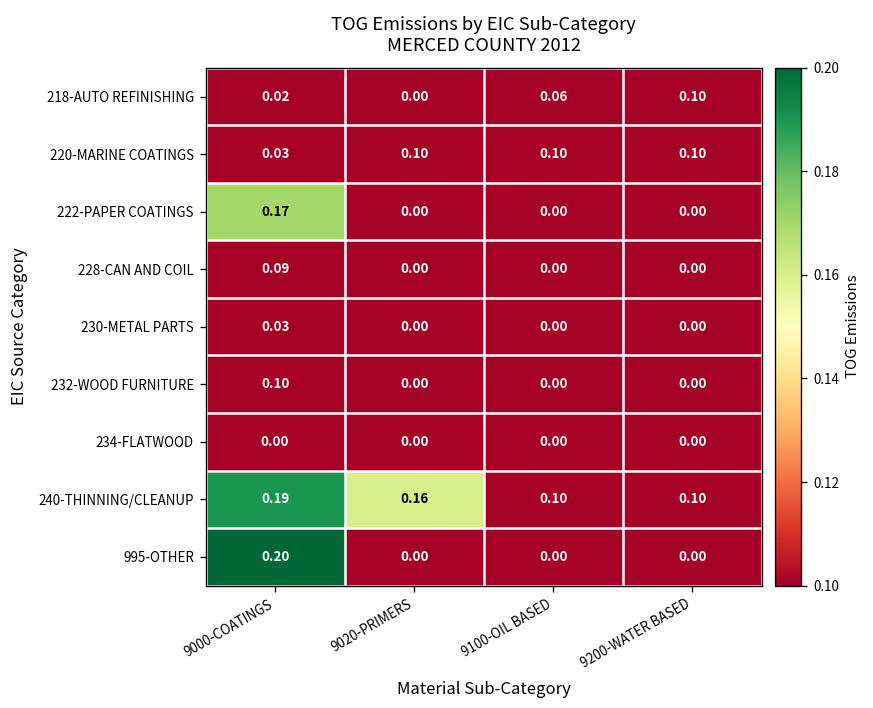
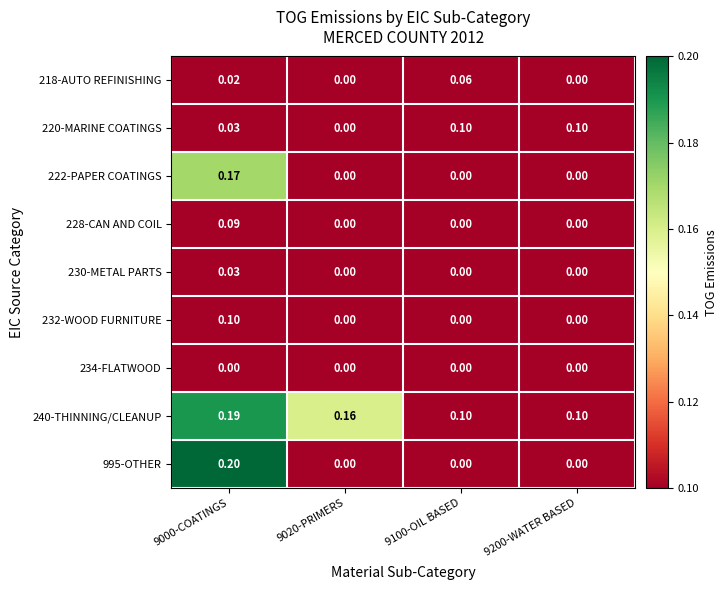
218-AUTO REFINISHING, 9200-WATER BASED: 0.10 -> 0.00
220-MARINE COATINGS, 9020-PRIMERS: 0.10 -> 0.00
